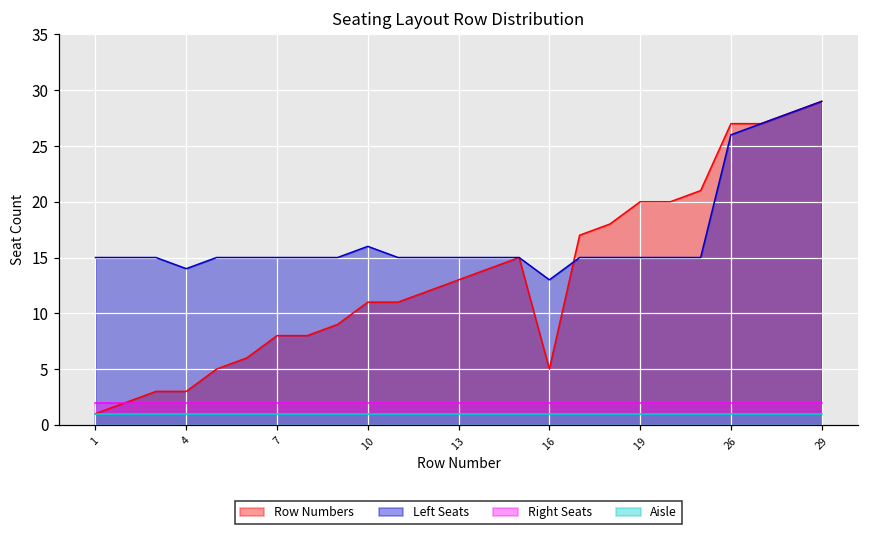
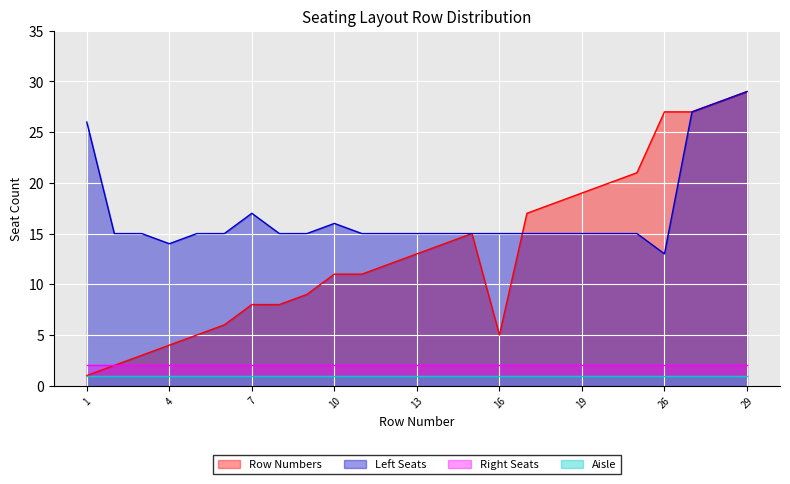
Left Seats, 1: 15 -> 26
Row Numbers, 4: 3 -> 4
Left Seats, 7: 15 -> 17
Left Seats, 16: 13 -> 15
Row Numbers, 19: 20 -> 19
Left Seats, 26: 26 -> 13
